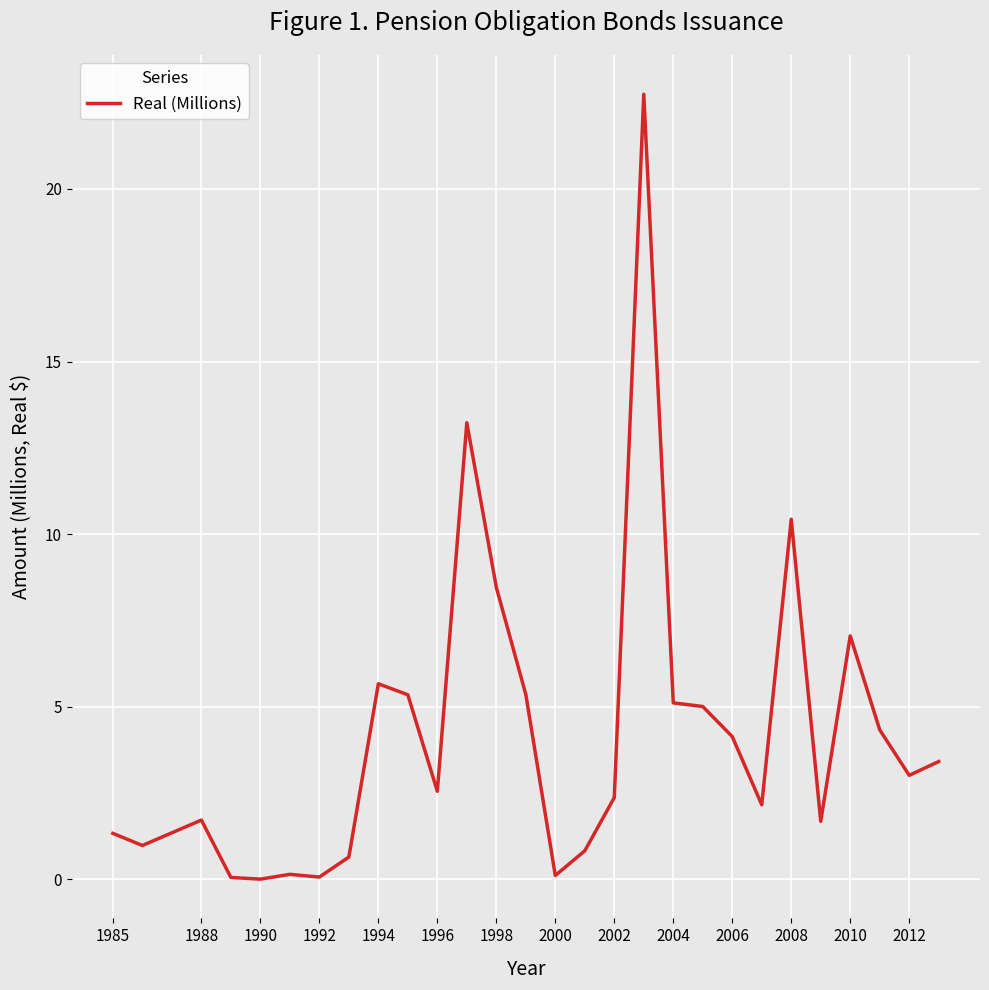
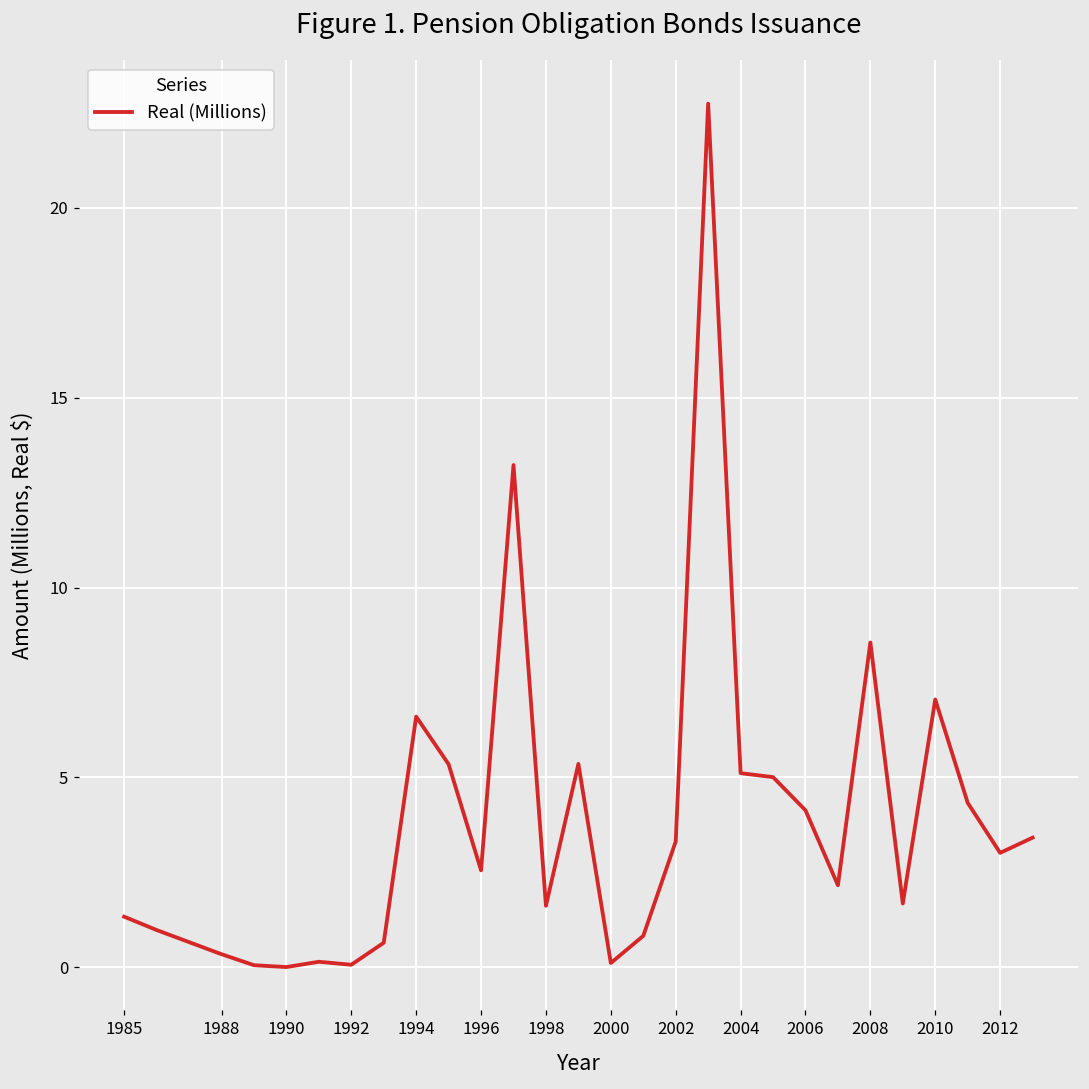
1988: 1.7 -> 0.3
1994: 5.7 -> 6.6
1998: 8.5 -> 1.6
2002: 2.4 -> 3.3
2008: 10.4 -> 8.6
